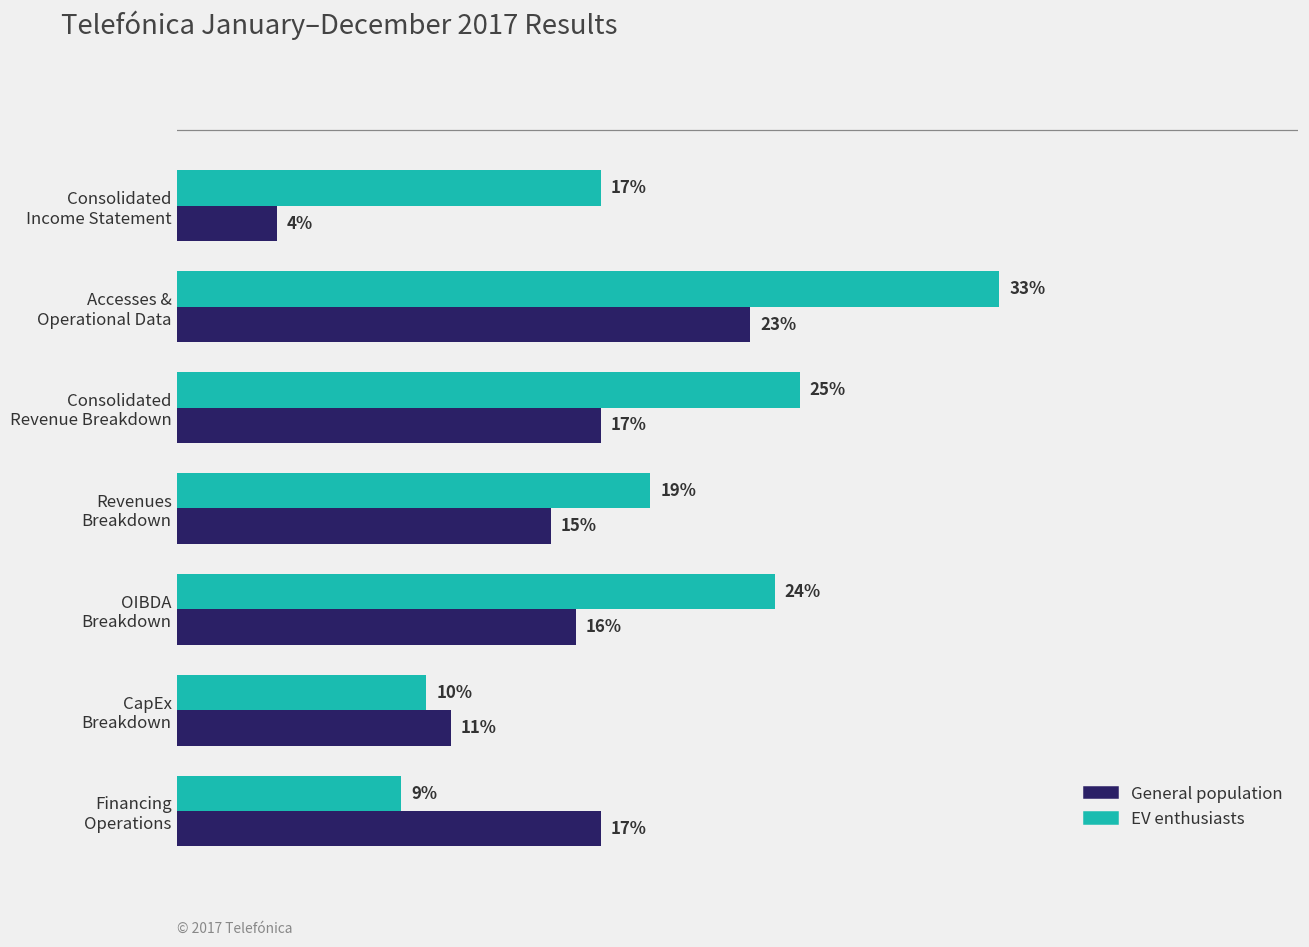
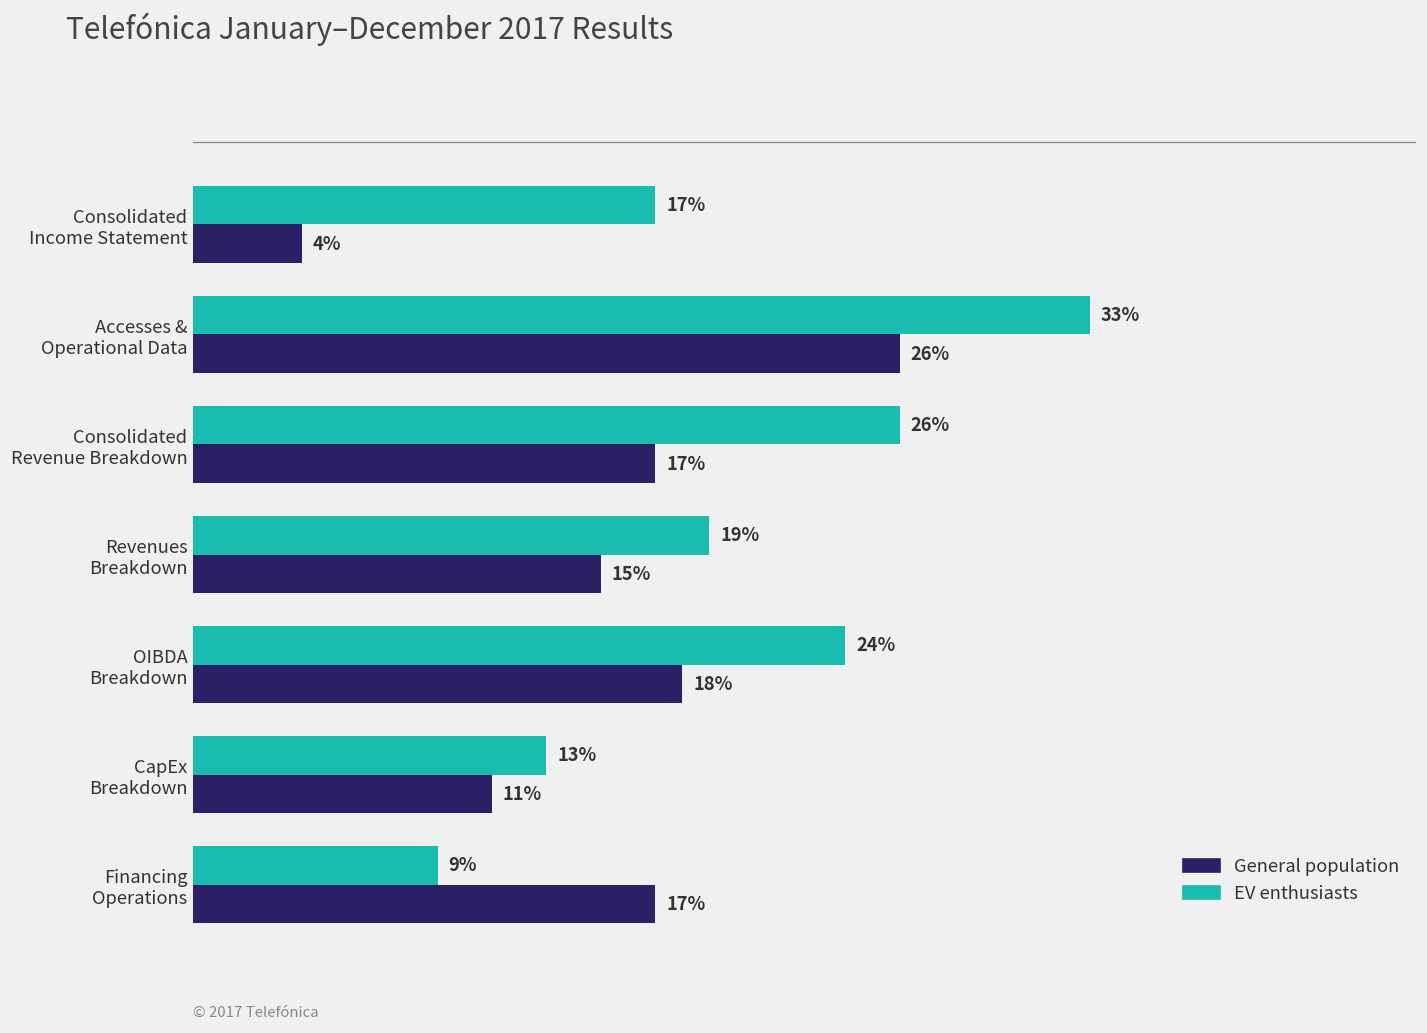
General population, Accesses & Operational Data: 23% -> 26%
EV enthusiasts, Consolidated Revenue Breakdown: 25% -> 26%
General population, OIBDA Breakdown: 16% -> 18%
EV enthusiasts, CapEx Breakdown: 10% -> 13%
